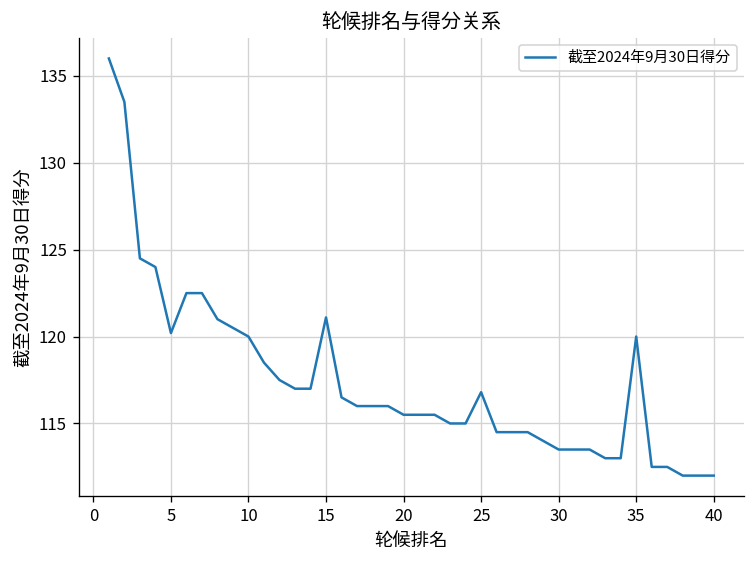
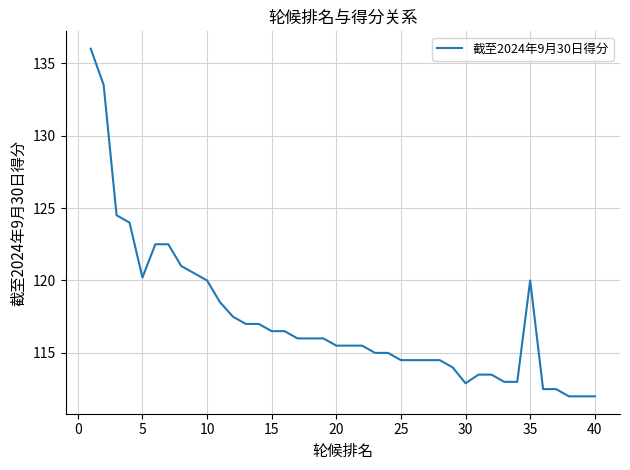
15: 121.1 -> 116.5
25: 116.8 -> 114.5
30: 113.5 -> 112.9
